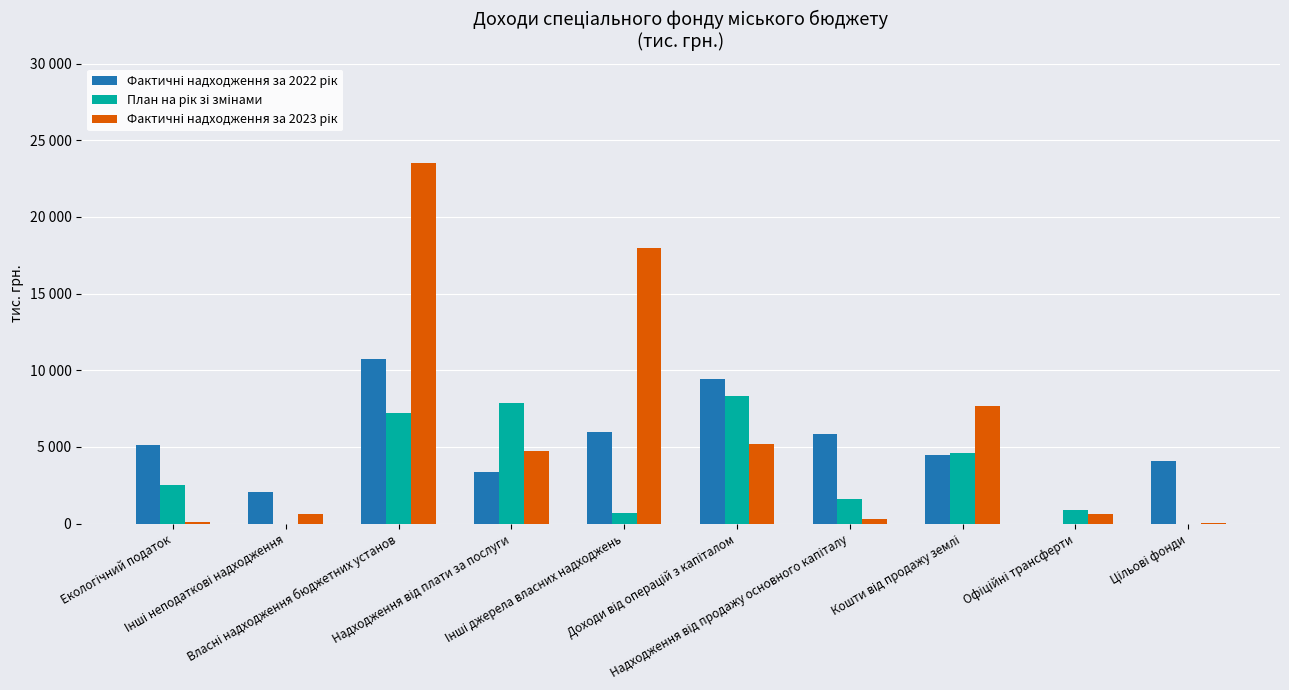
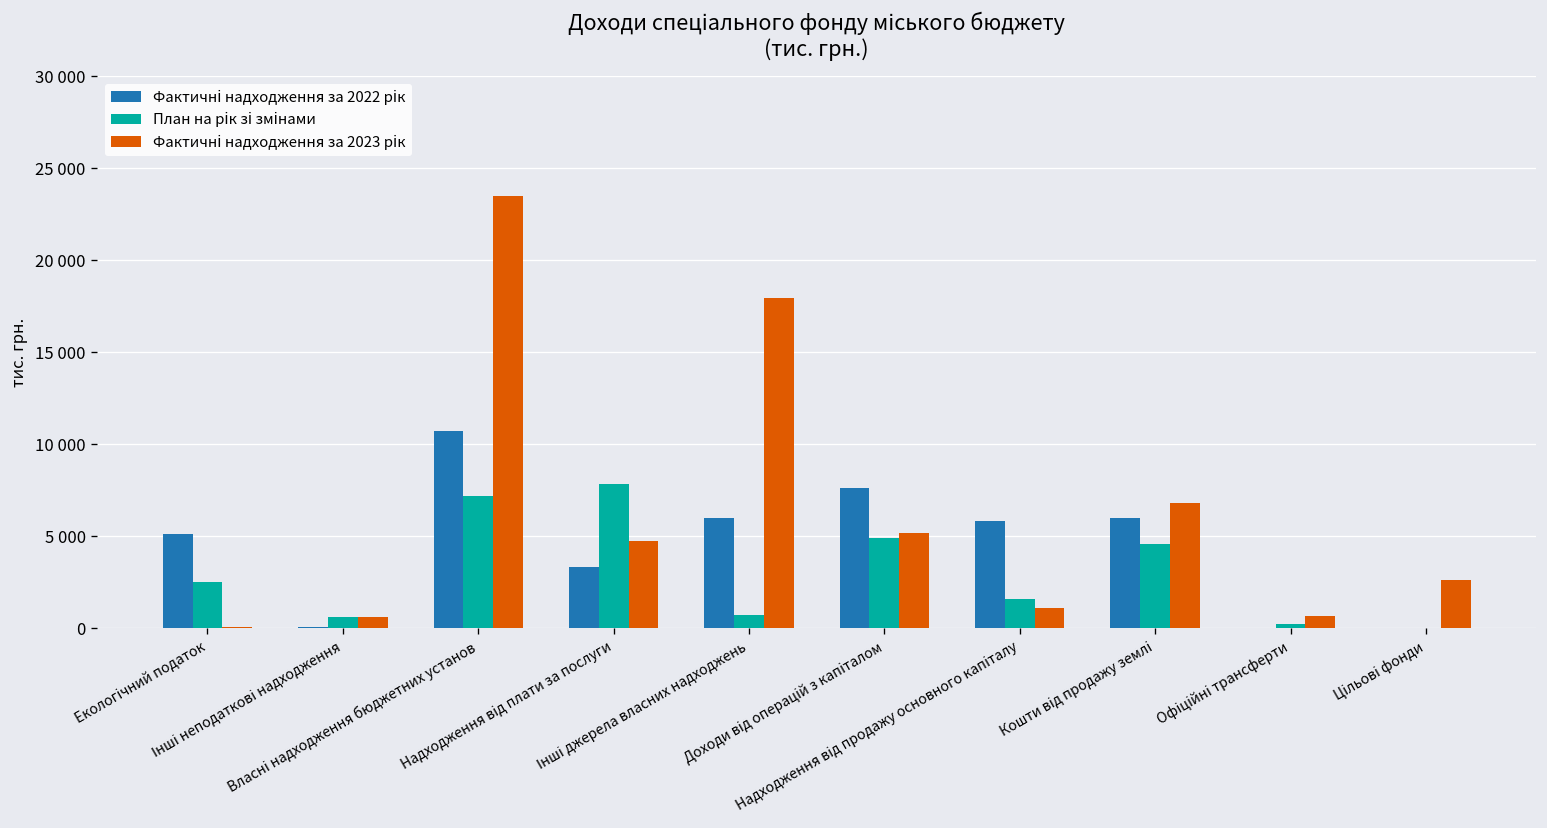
Фактичні надходження за 2022 рік, Інші неподаткові надходження: 2100 -> 100
План на рік зі змінами, Інші неподаткові надходження: 0 -> 600
Фактичні надходження за 2022 рік, Доходи від операцій з капіталом: 9500 -> 7600
План на рік зі змінами, Доходи від операцій з капіталом: 8300 -> 4900
Фактичні надходження за 2023 рік, Надходження від продажу основного капіталу: 300 -> 1100
Фактичні надходження за 2022 рік, Кошти від продажу землі: 4500 -> 6000
Фактичні надходження за 2023 рік, Кошти від продажу землі: 7600 -> 6800
План на рік зі змінами, Офіційні трансферти: 900 -> 300
Фактичні надходження за 2022 рік, Цільові фонди: 4100 -> 0
Фактичні надходження за 2023 рік, Цільові фонди: 0 -> 2600
